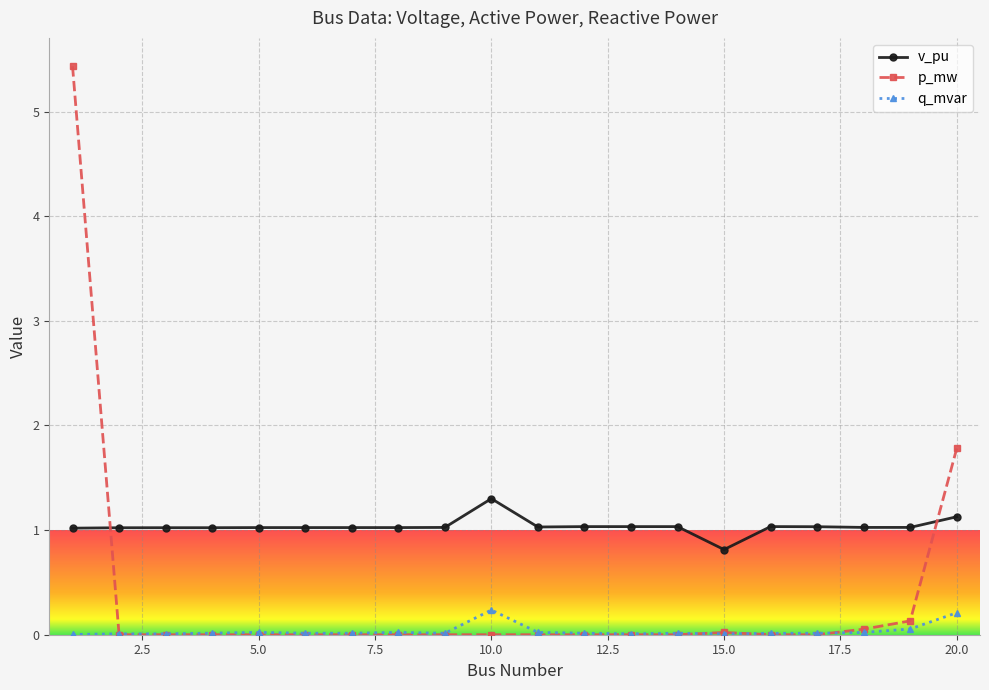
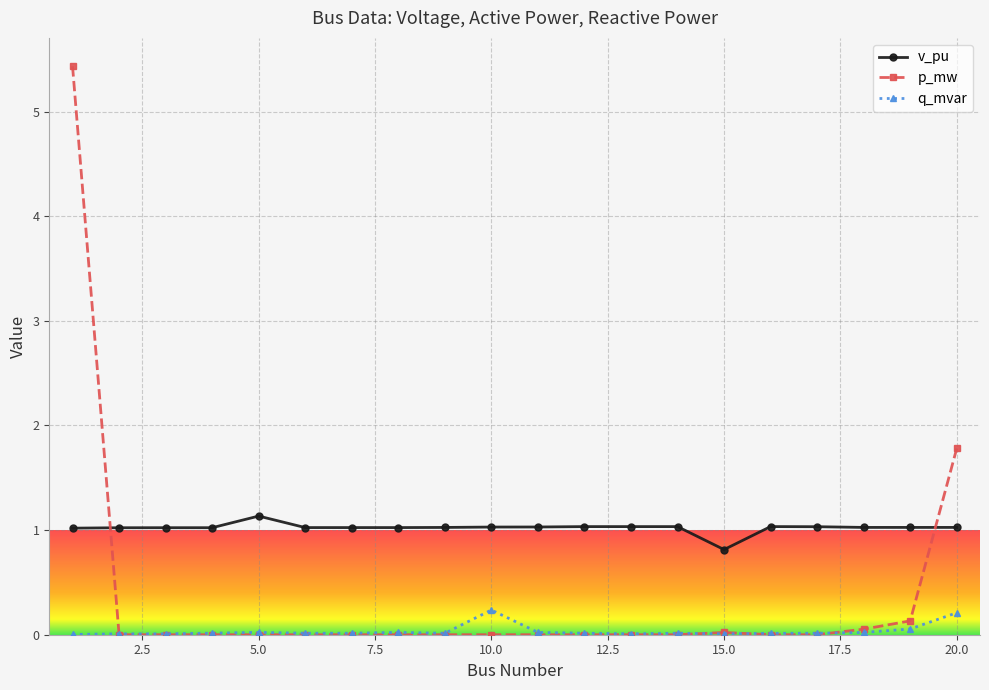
v_pu, 5.0: 1.02 -> 1.13
v_pu, 10.0: 1.30 -> 1.03
v_pu, 20.0: 1.13 -> 1.03
